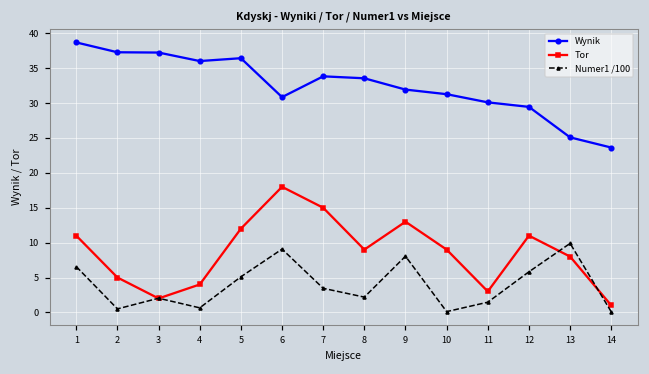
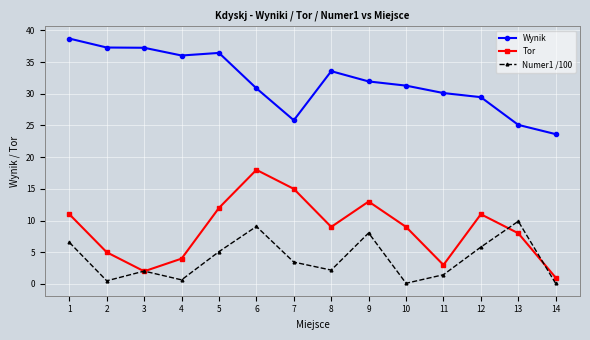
Wynik, 7: 34 -> 26
